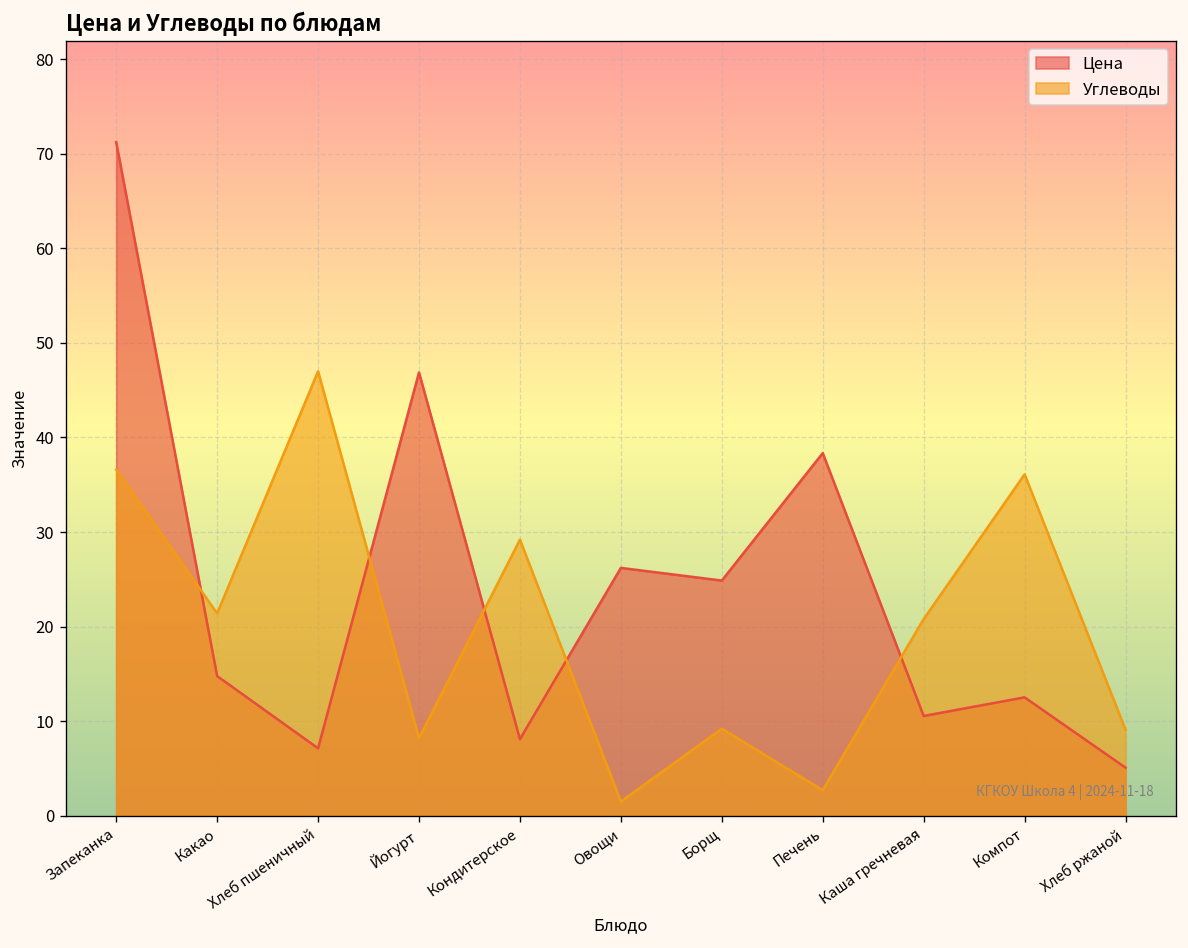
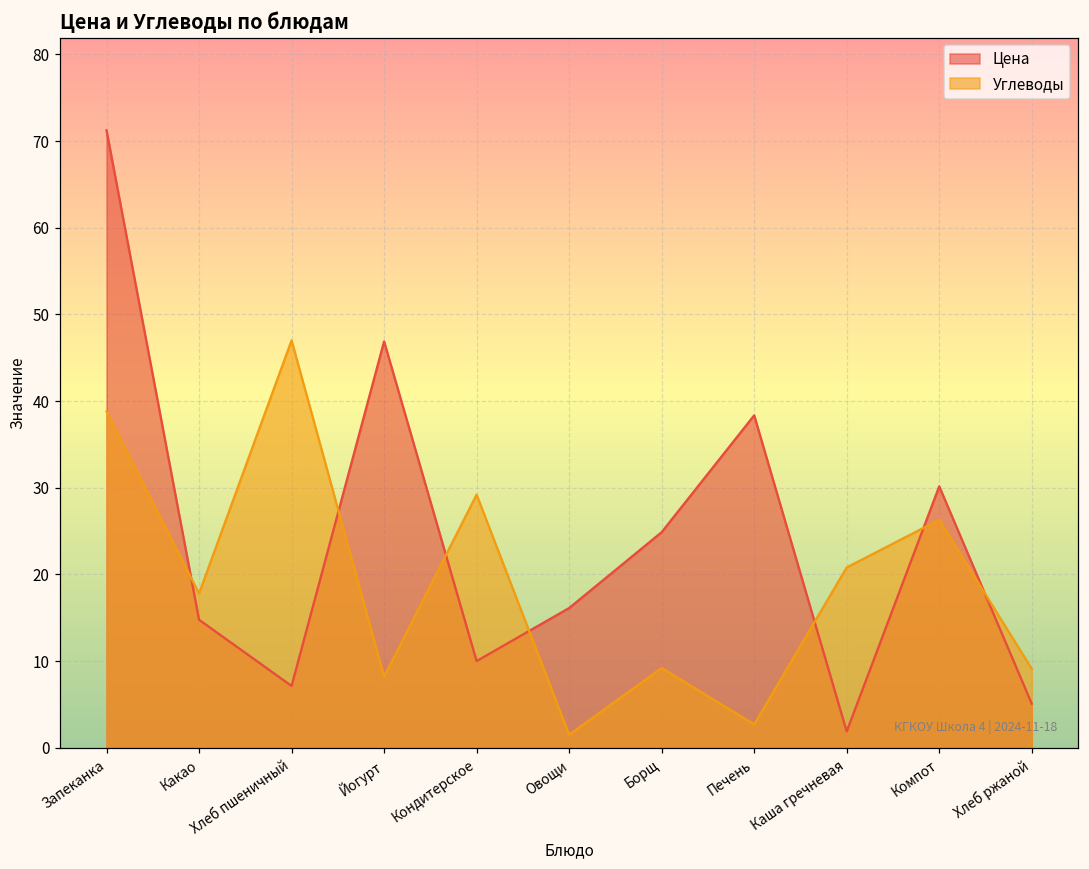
Углеводы, Запеканка: 37 -> 39
Углеводы, Какао: 21 -> 18
Цена, Кондитерское: 8 -> 10
Цена, Овощи: 26 -> 16
Цена, Каша гречневая: 11 -> 2
Цена, Компот: 13 -> 30
Углеводы, Компот: 36 -> 26
